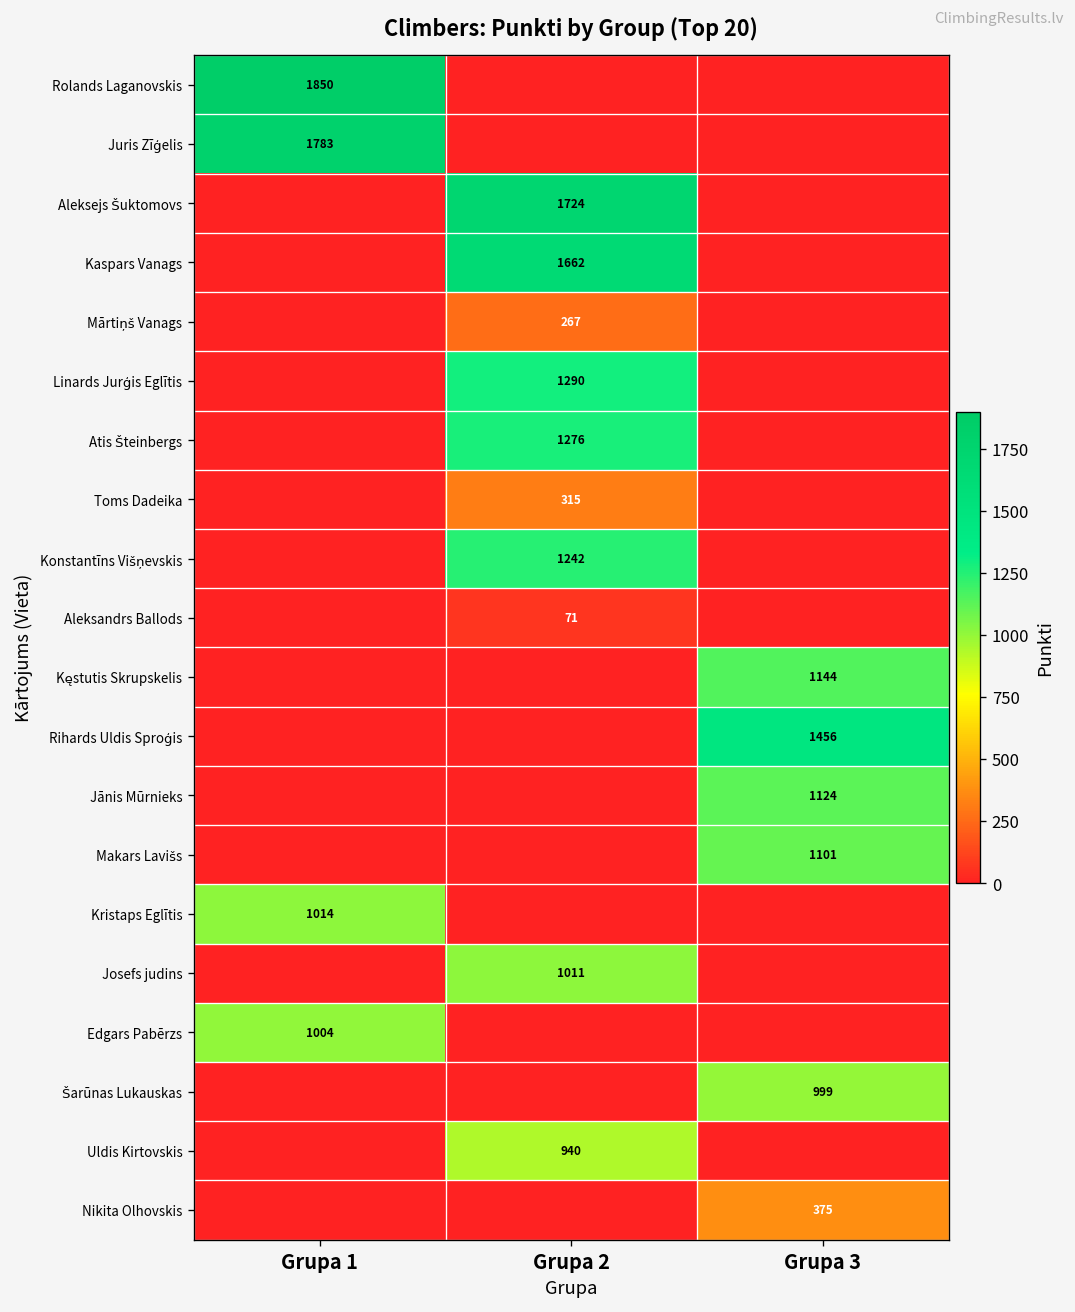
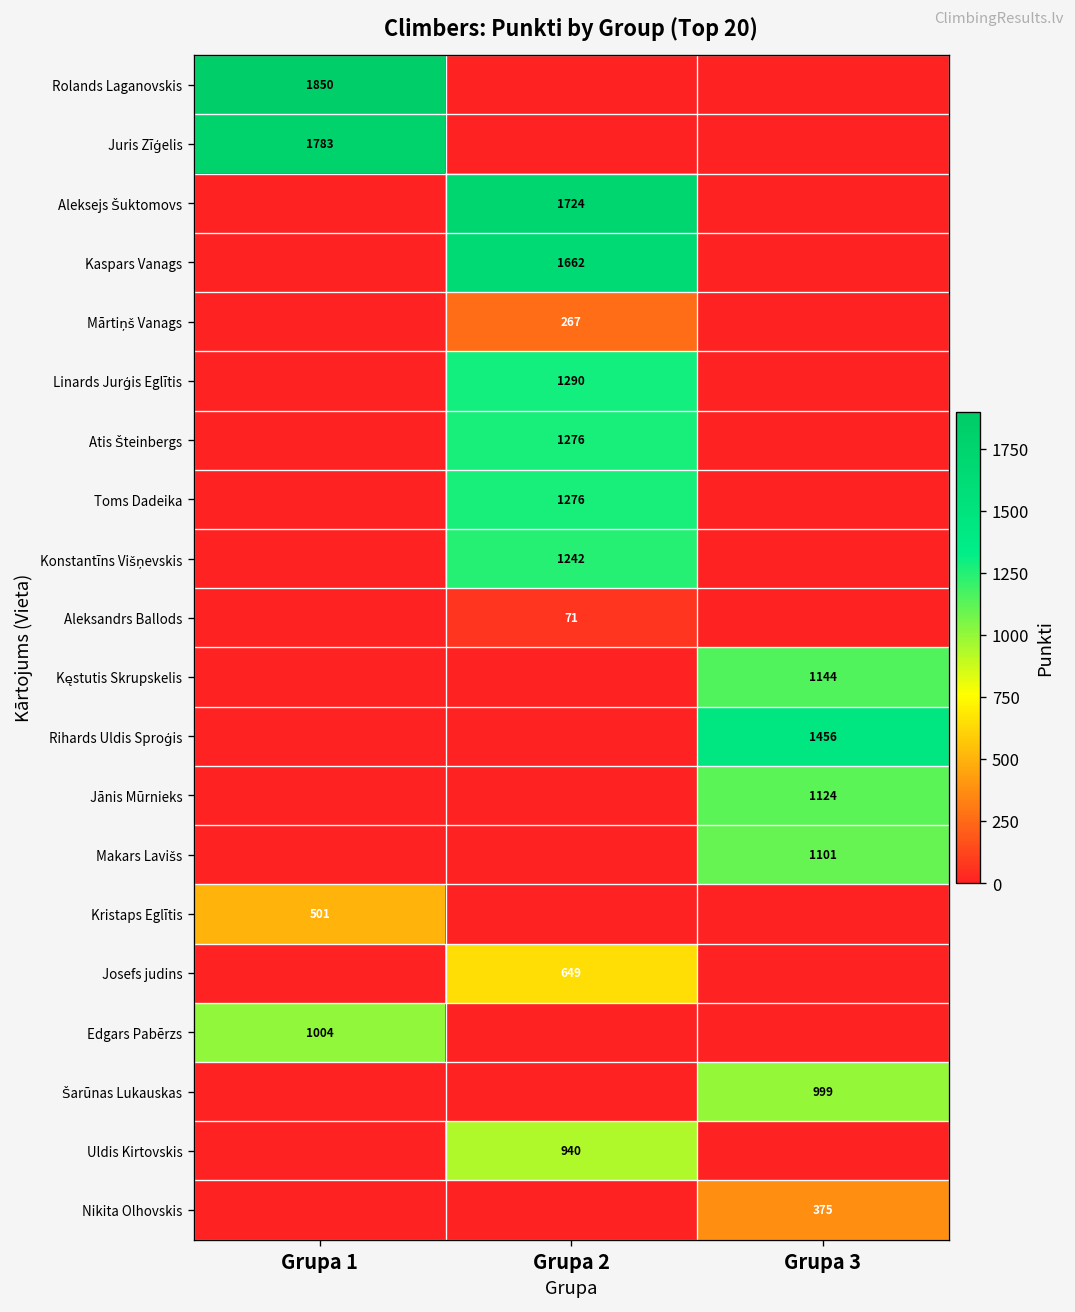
Toms Dadeika, Grupa 2: 315 -> 1276
Kristaps Eglītis, Grupa 1: 1014 -> 501
Josefs judins, Grupa 2: 1011 -> 649
